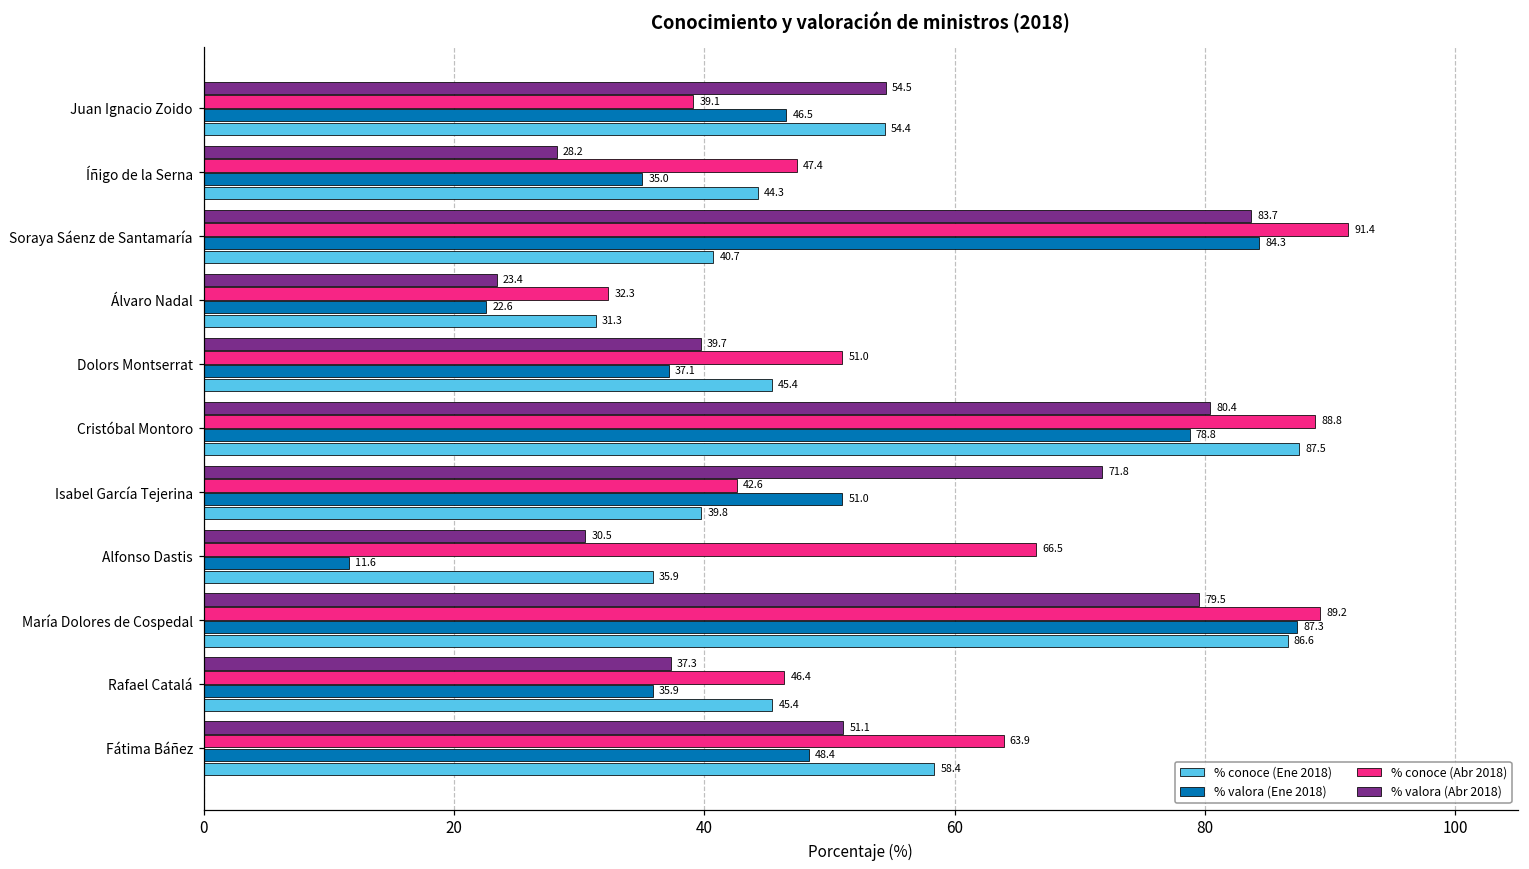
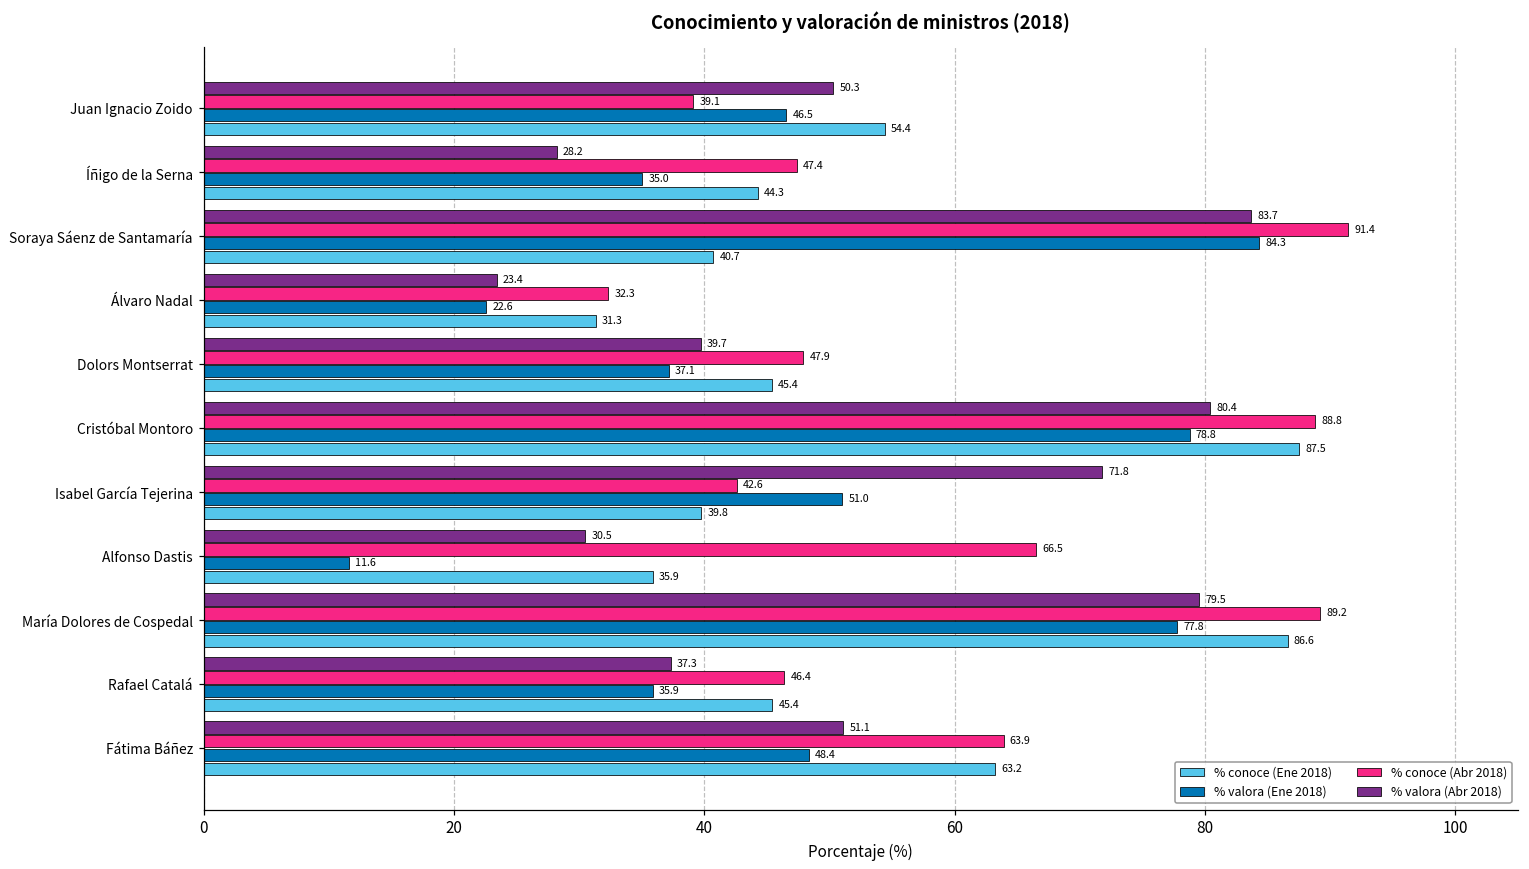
% valora (Abr 2018), Juan Ignacio Zoido: 54.5 -> 50.3
% conoce (Abr 2018), Dolors Montserrat: 51.0 -> 47.9
% valora (Ene 2018), María Dolores de Cospedal: 87.3 -> 77.8
% conoce (Ene 2018), Fátima Báñez: 58.4 -> 63.2
